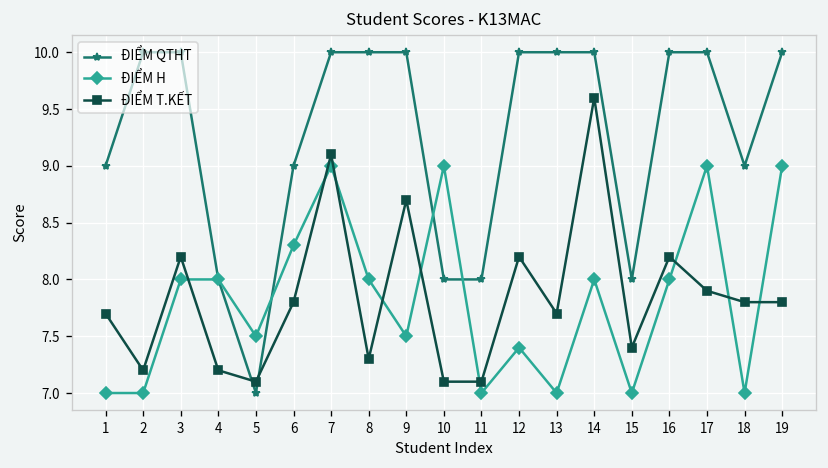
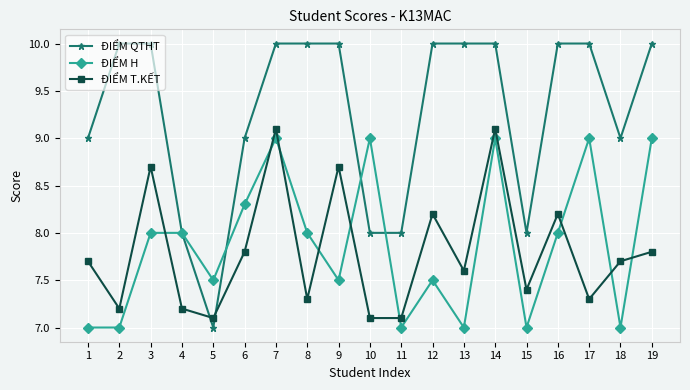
ĐIỂM T.KẾT, 3: 8.2 -> 8.7
ĐIỂM H, 12: 7.4 -> 7.5
ĐIỂM T.KẾT, 13: 7.7 -> 7.6
ĐIỂM H, 14: 8 -> 9
ĐIỂM T.KẾT, 14: 9.6 -> 9.1
ĐIỂM T.KẾT, 17: 7.9 -> 7.3
ĐIỂM T.KẾT, 18: 7.8 -> 7.7
